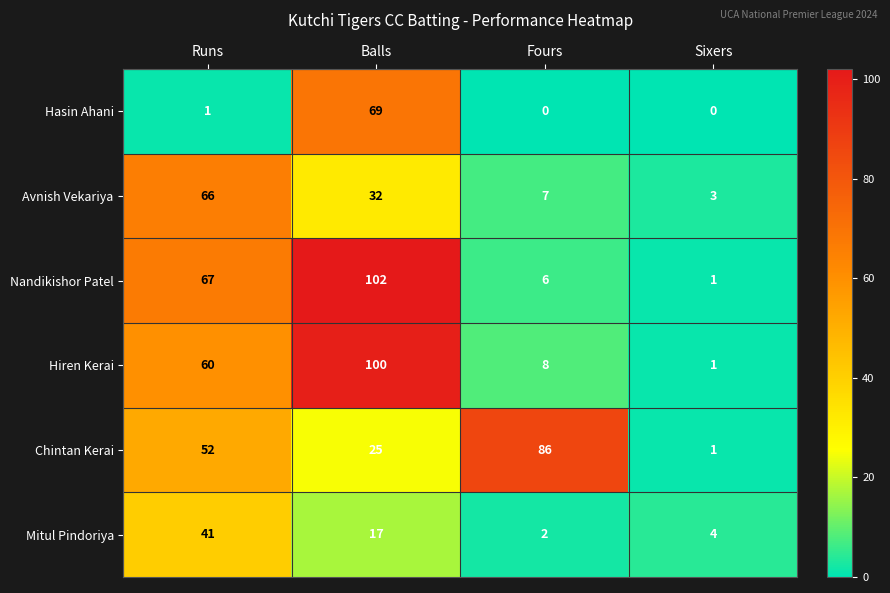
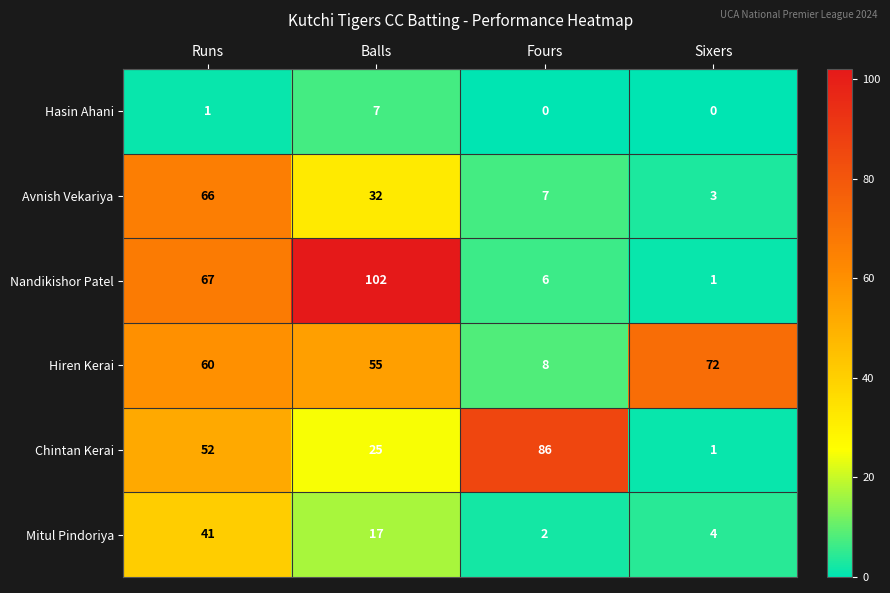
Hasin Ahani, Balls: 69 -> 7
Hiren Kerai, Balls: 100 -> 55
Hiren Kerai, Sixers: 1 -> 72
